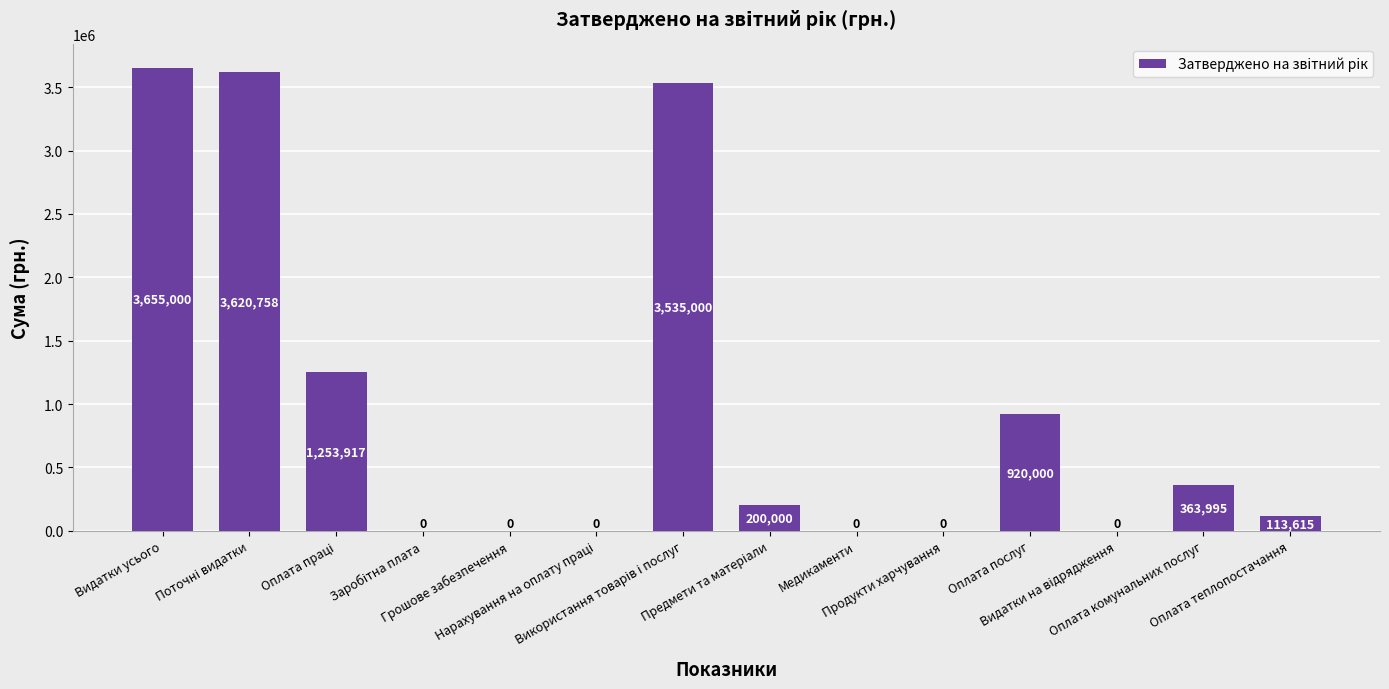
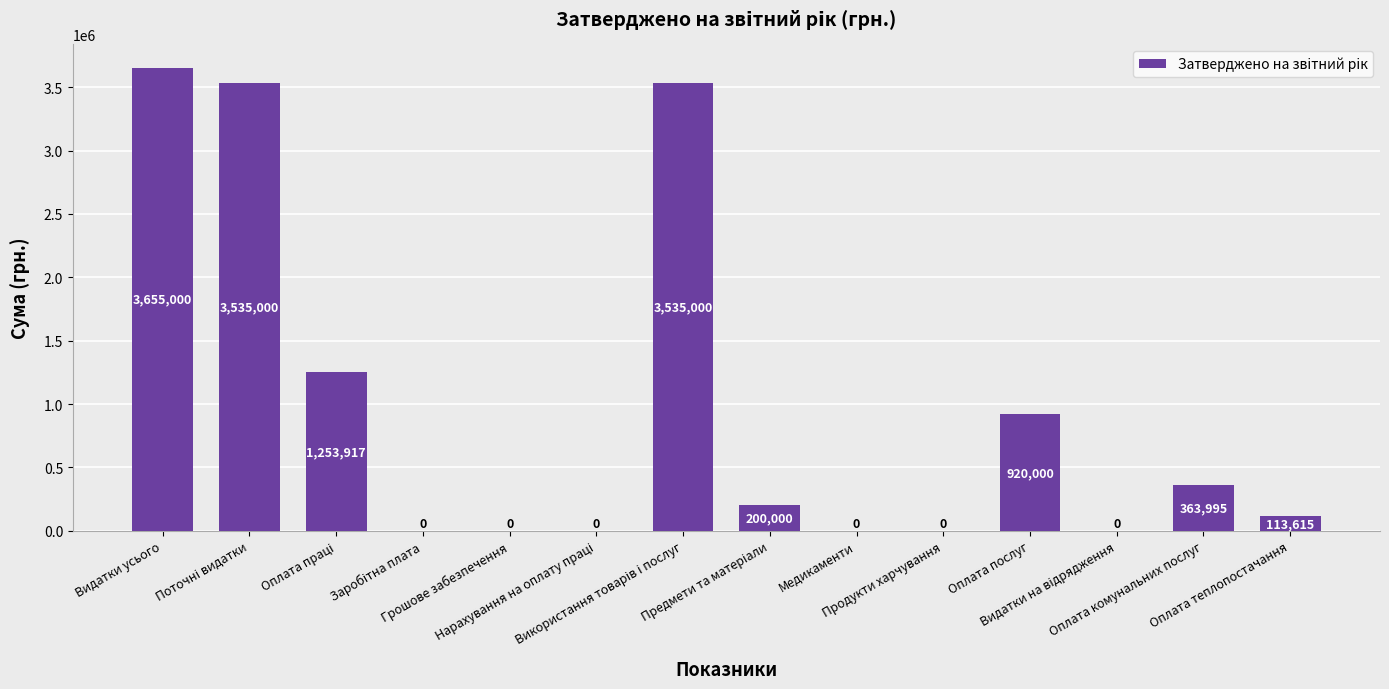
Поточні видатки: 3,620,758 -> 3,535,000
